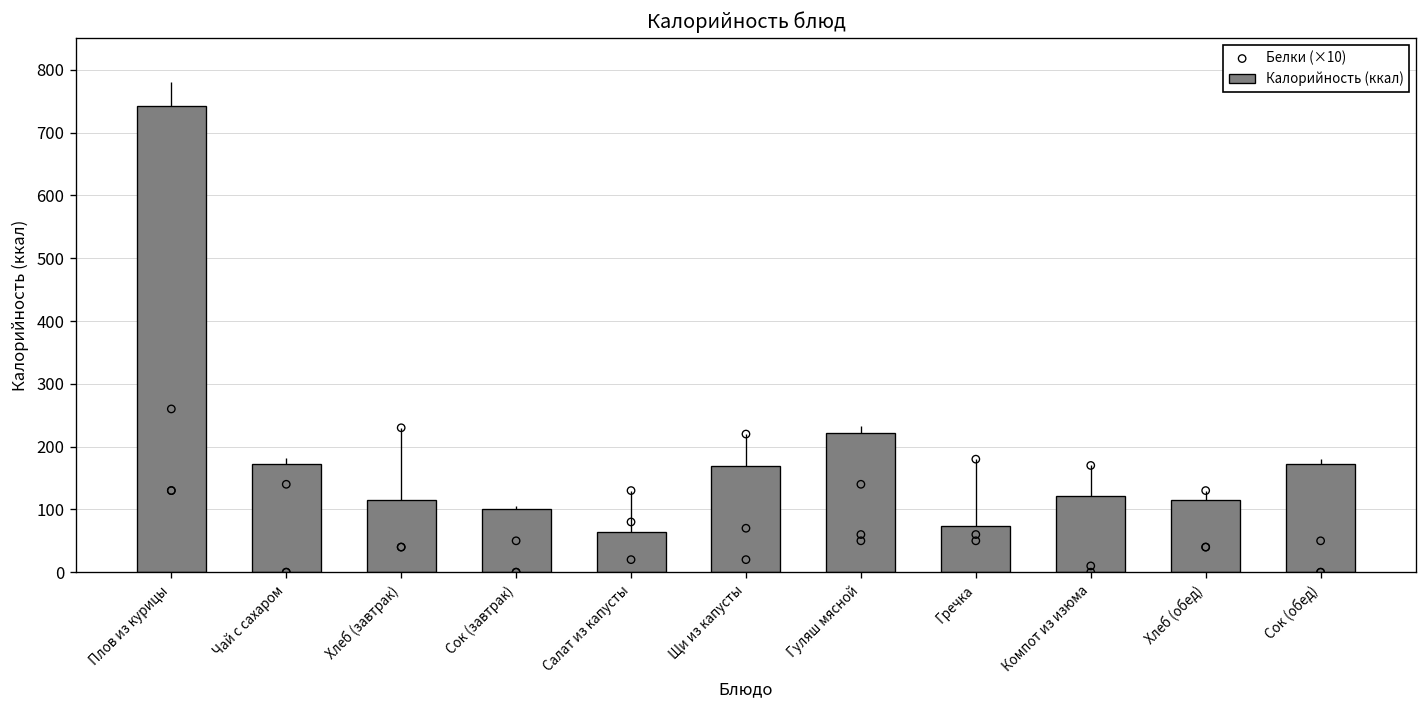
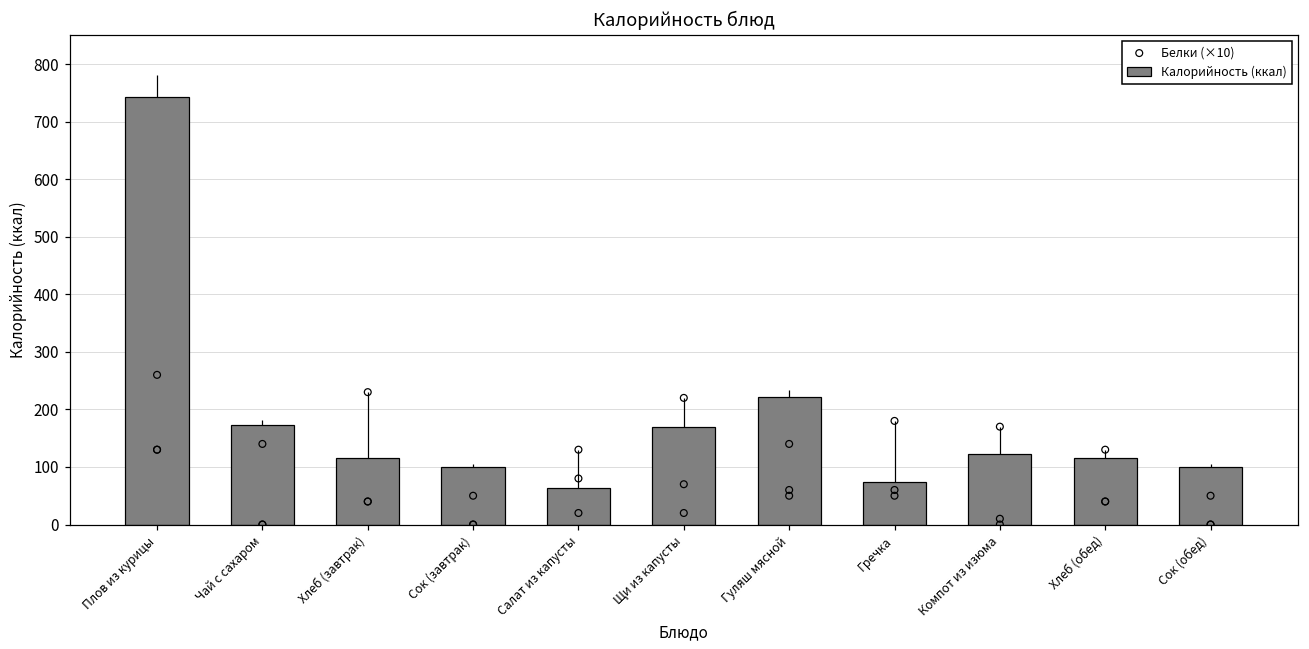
Калорийность (ккал), Сок (обед): 170 -> 100
